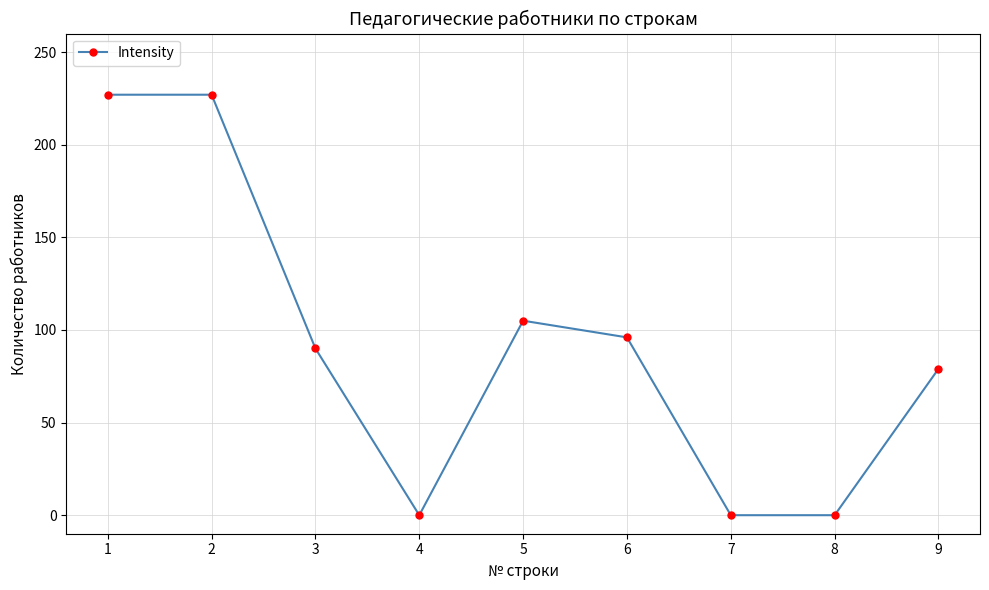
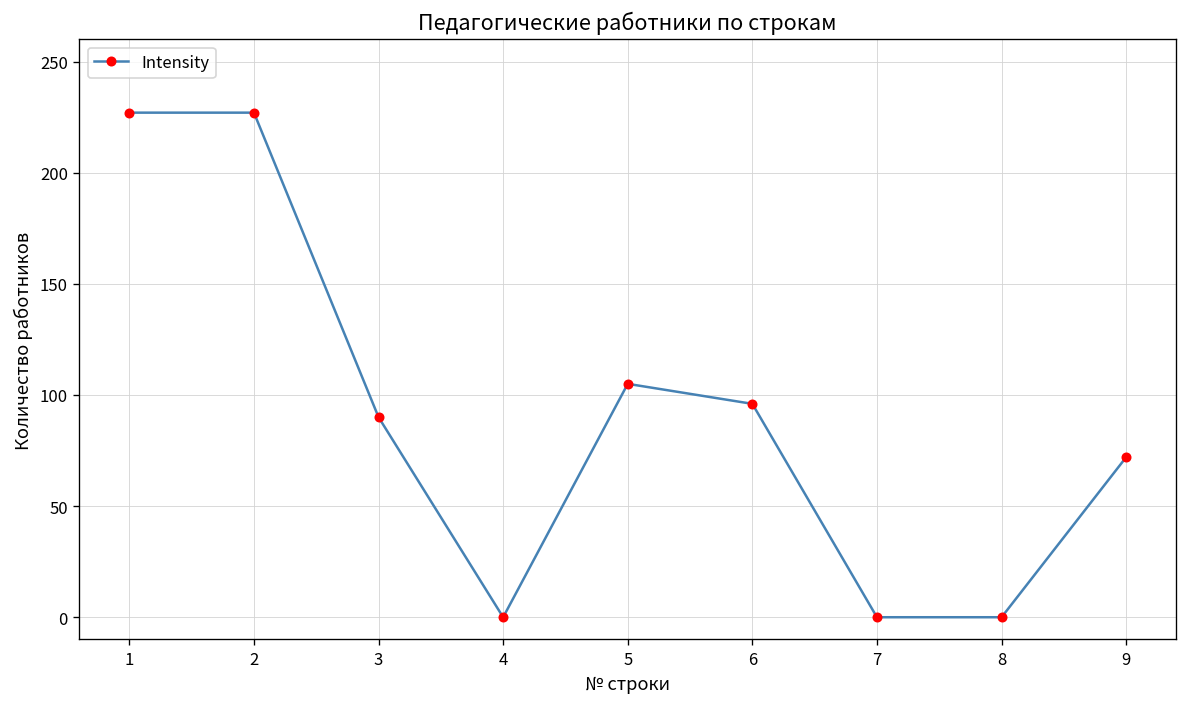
9: 79 -> 72
